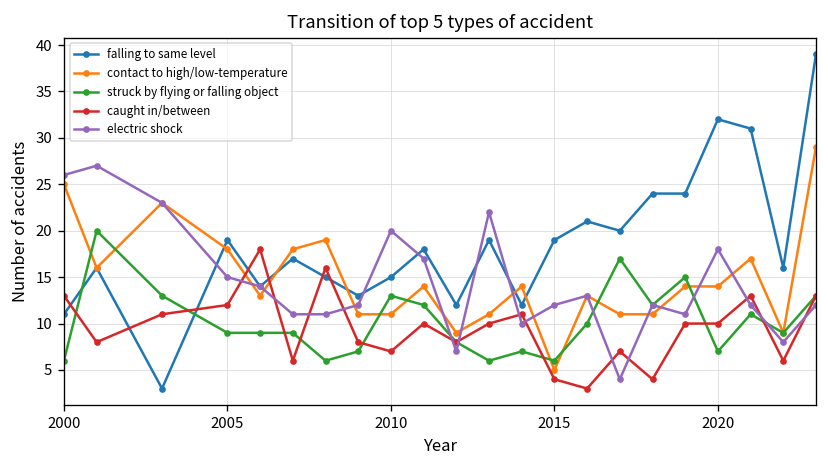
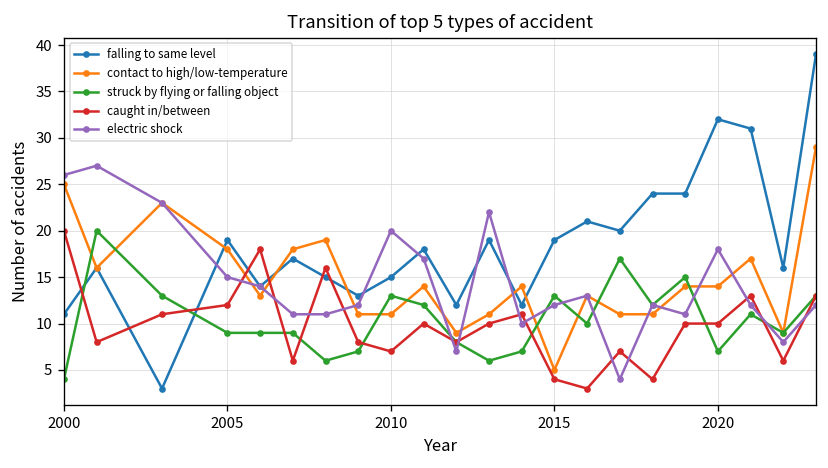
struck by flying or falling object, 2000: 6 -> 4
caught in/between, 2000: 13 -> 20
struck by flying or falling object, 2015: 6 -> 13
